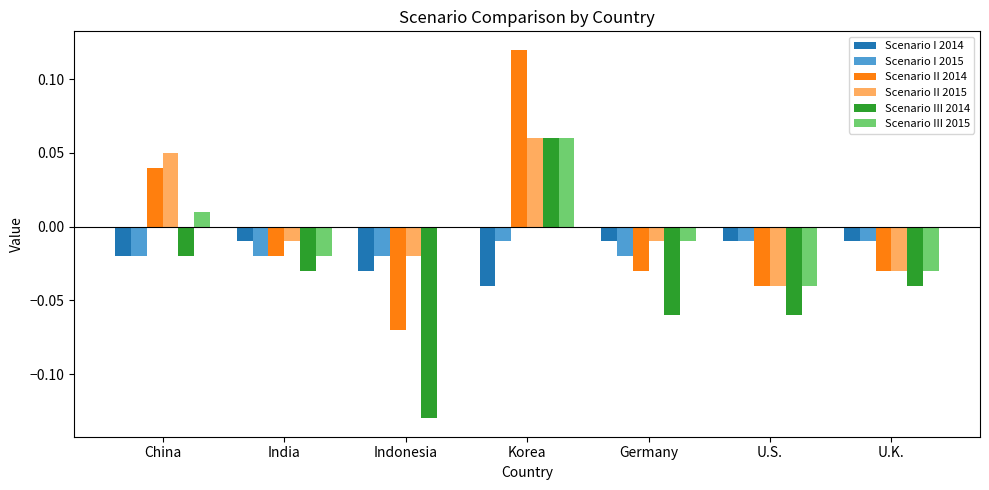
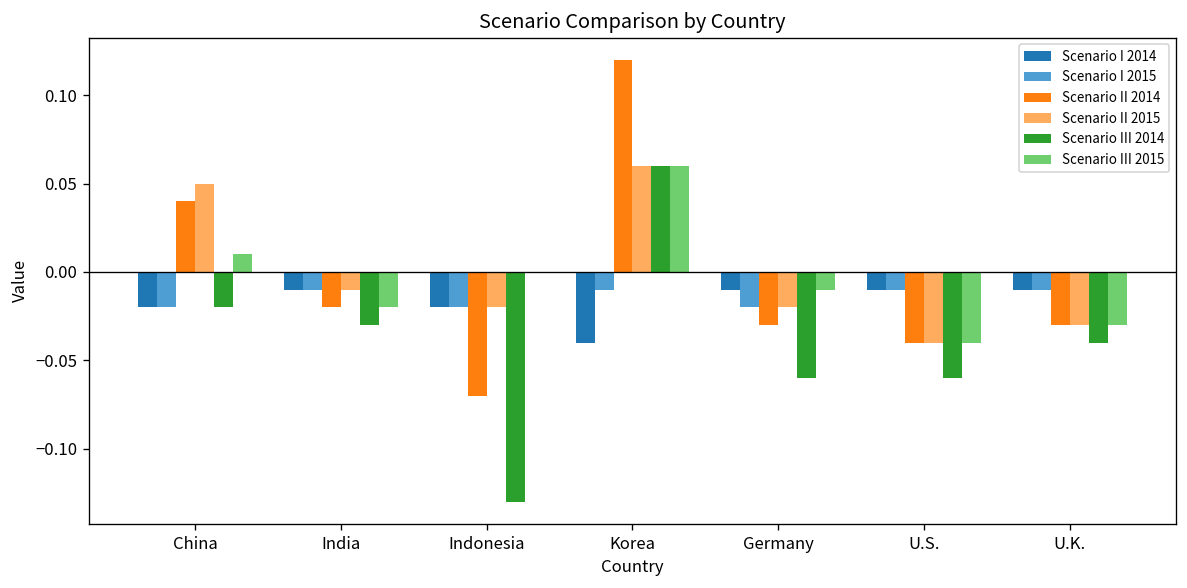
Scenario I 2015, India: -0.02 -> -0.01
Scenario I 2014, Indonesia: -0.03 -> -0.02
Scenario II 2015, Germany: -0.01 -> -0.02
